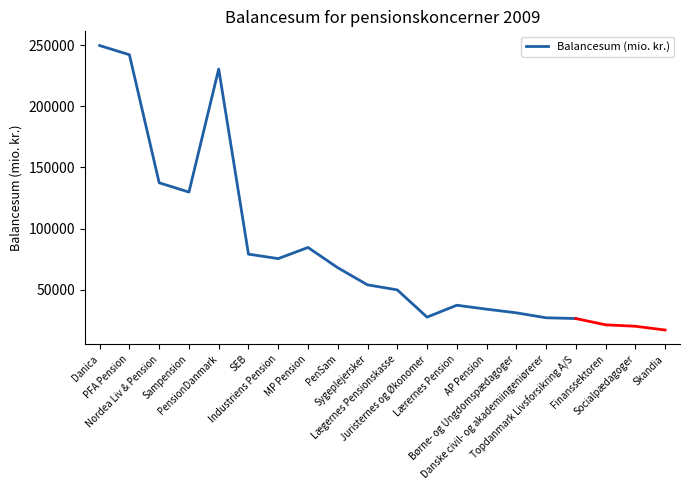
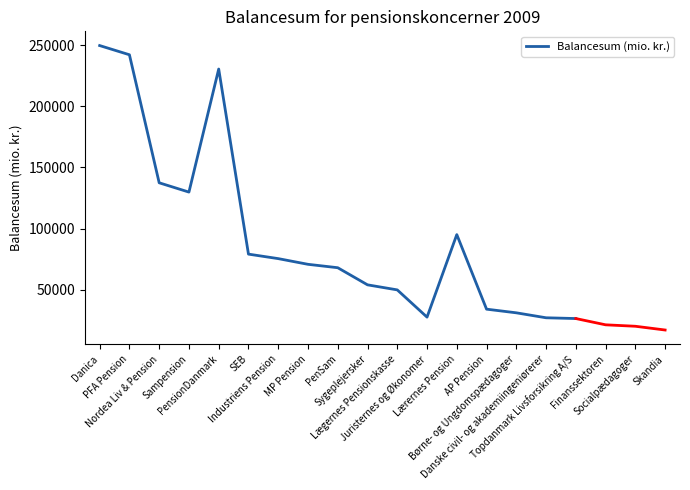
Balancesum (mio. kr.), MP Pension: 85000 -> 71000
Balancesum (mio. kr.), Lærernes Pension: 37000 -> 95000
